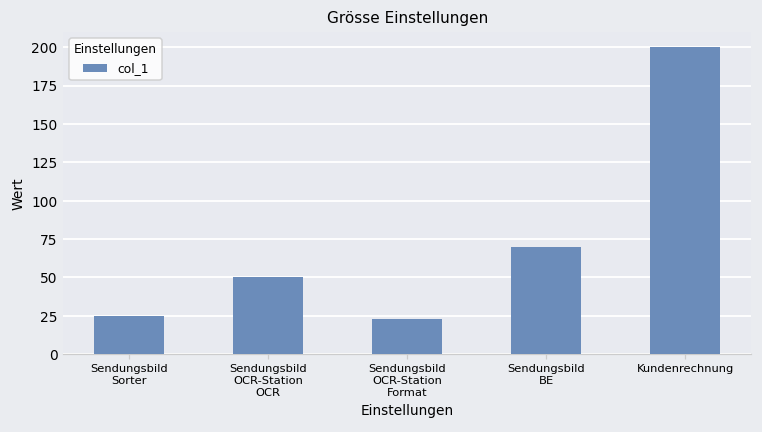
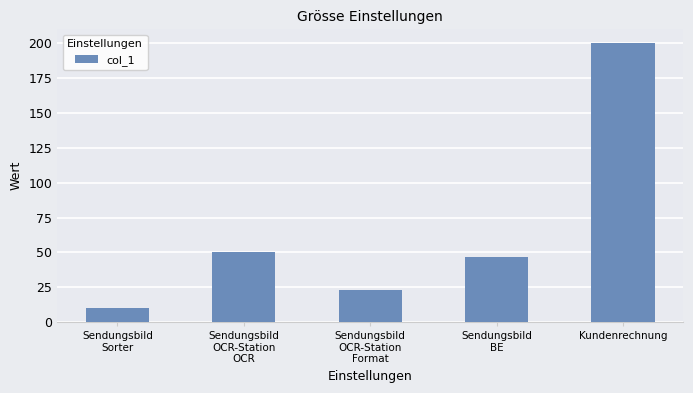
Sendungsbild Sorter: 25 -> 10
Sendungsbild BE: 70 -> 47
